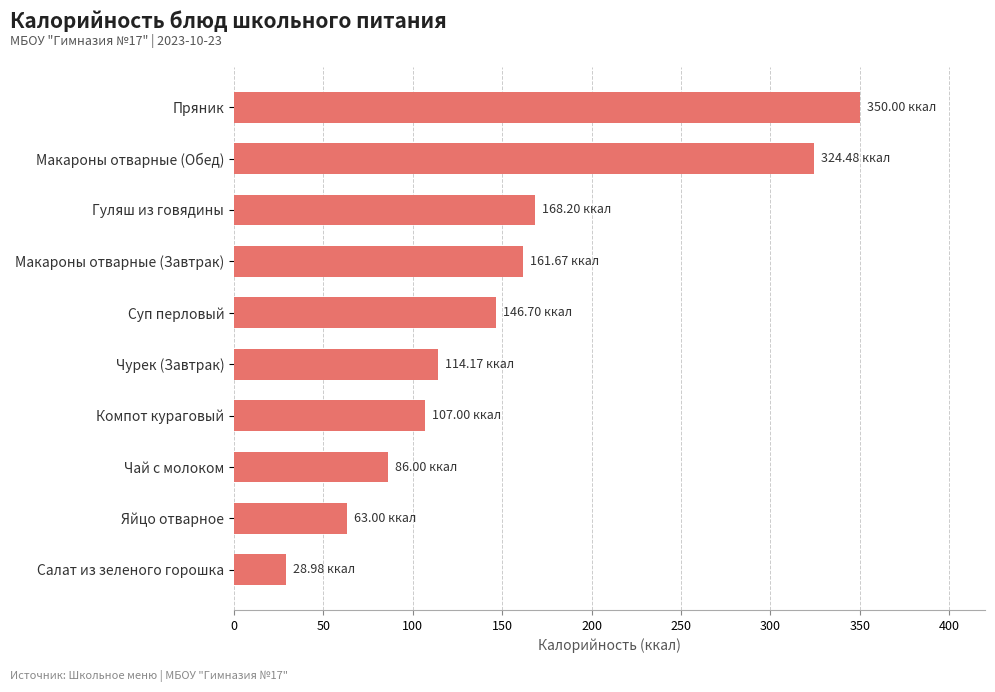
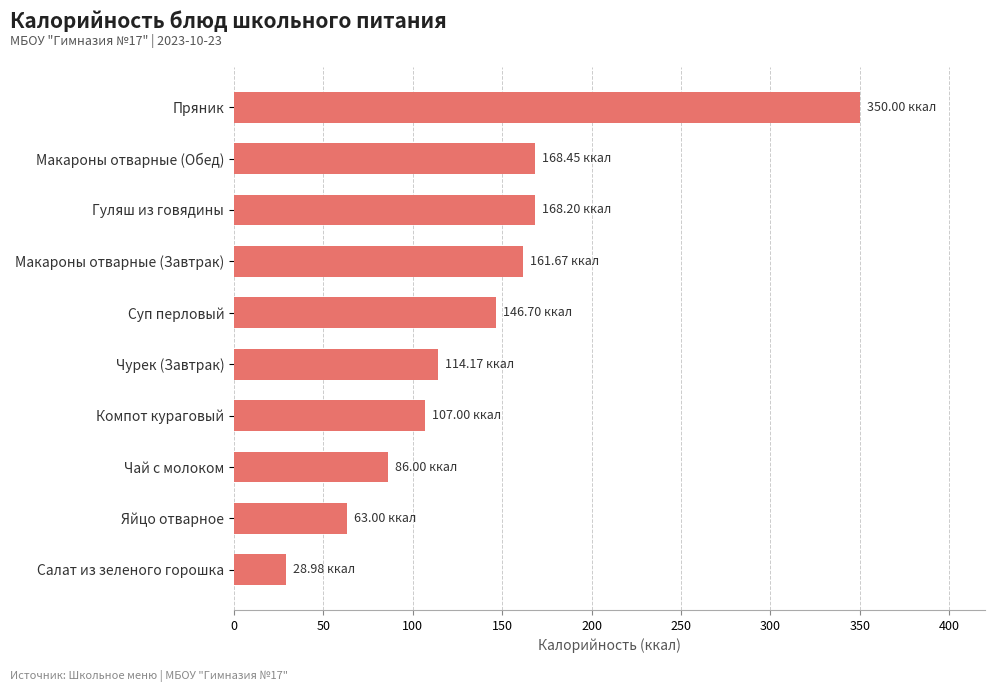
Макароны отварные (Обед): 324.48 -> 168.45
